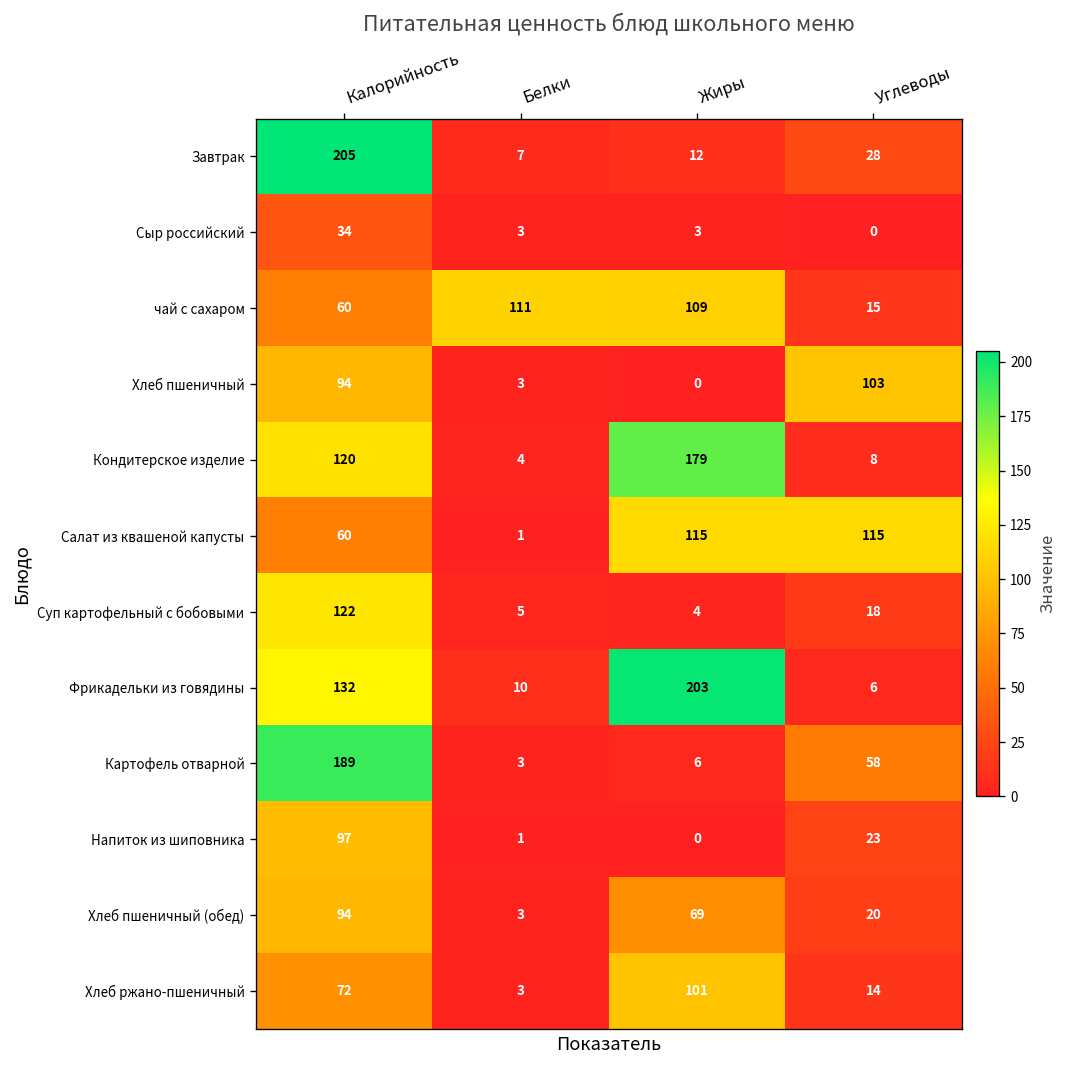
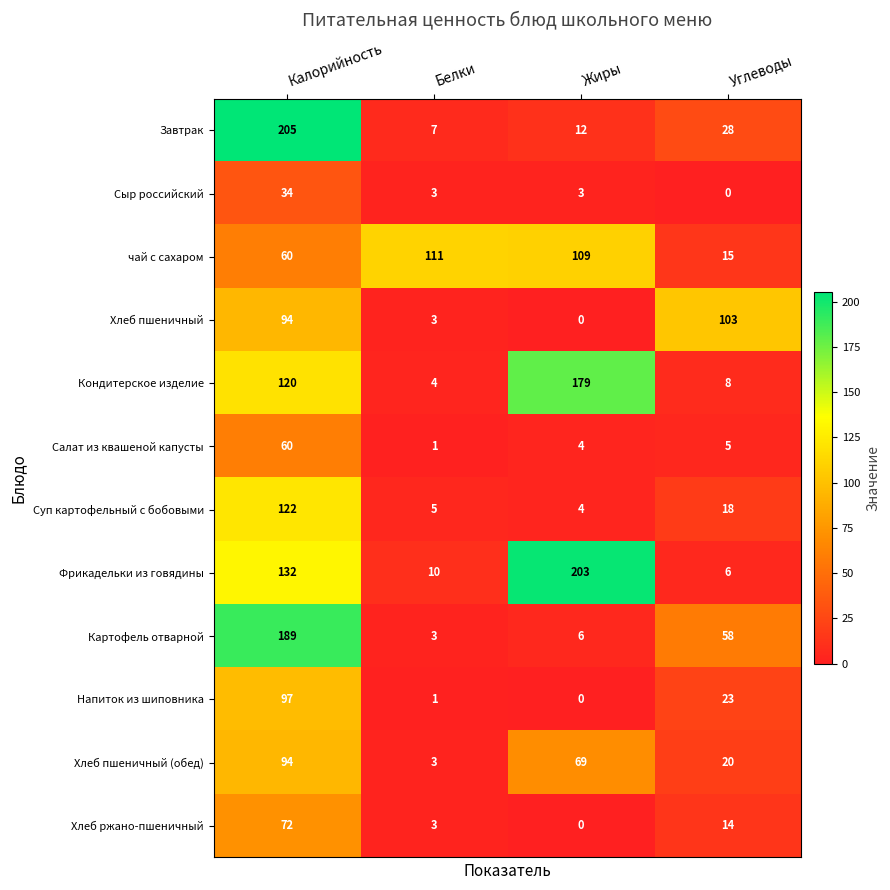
Салат из квашеной капусты, Жиры: 115 -> 4
Салат из квашеной капусты, Углеводы: 115 -> 5
Хлеб ржано-пшеничный, Жиры: 101 -> 0
